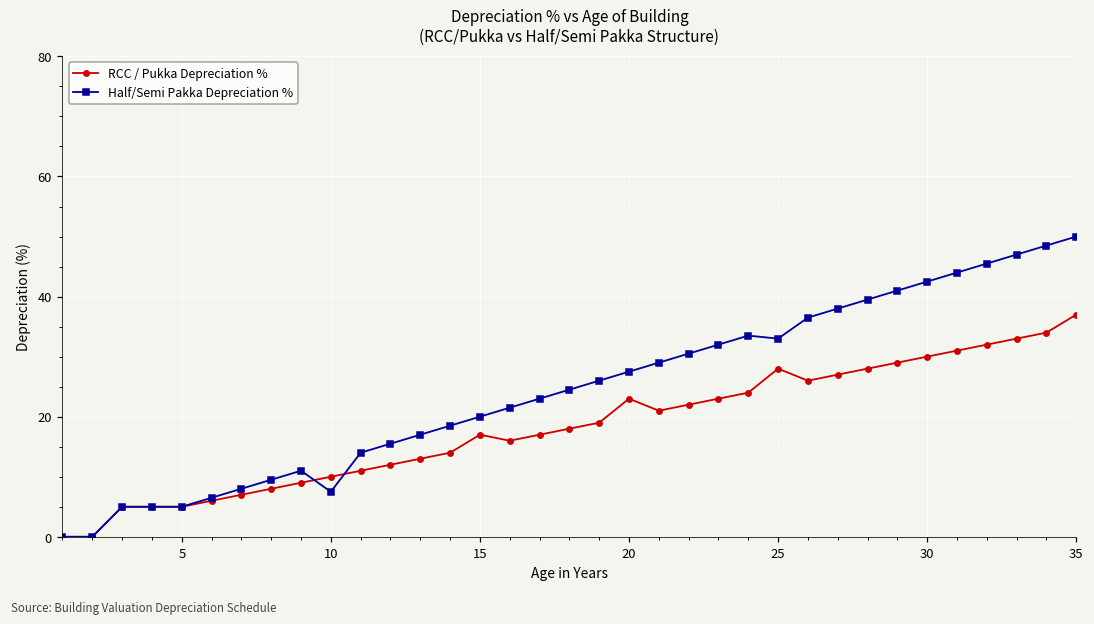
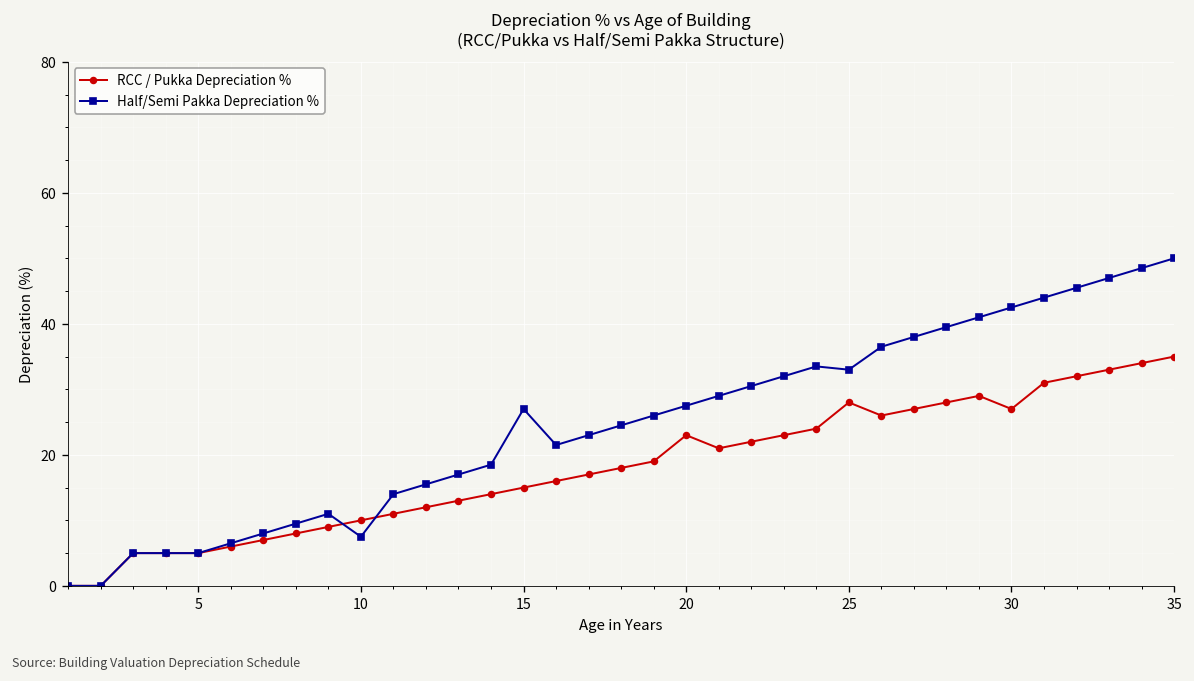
RCC / Pukka Depreciation %, 15: 17 -> 15
Half/Semi Pakka Depreciation %, 15: 20 -> 27
RCC / Pukka Depreciation %, 30: 30 -> 27
RCC / Pukka Depreciation %, 35: 37 -> 35
